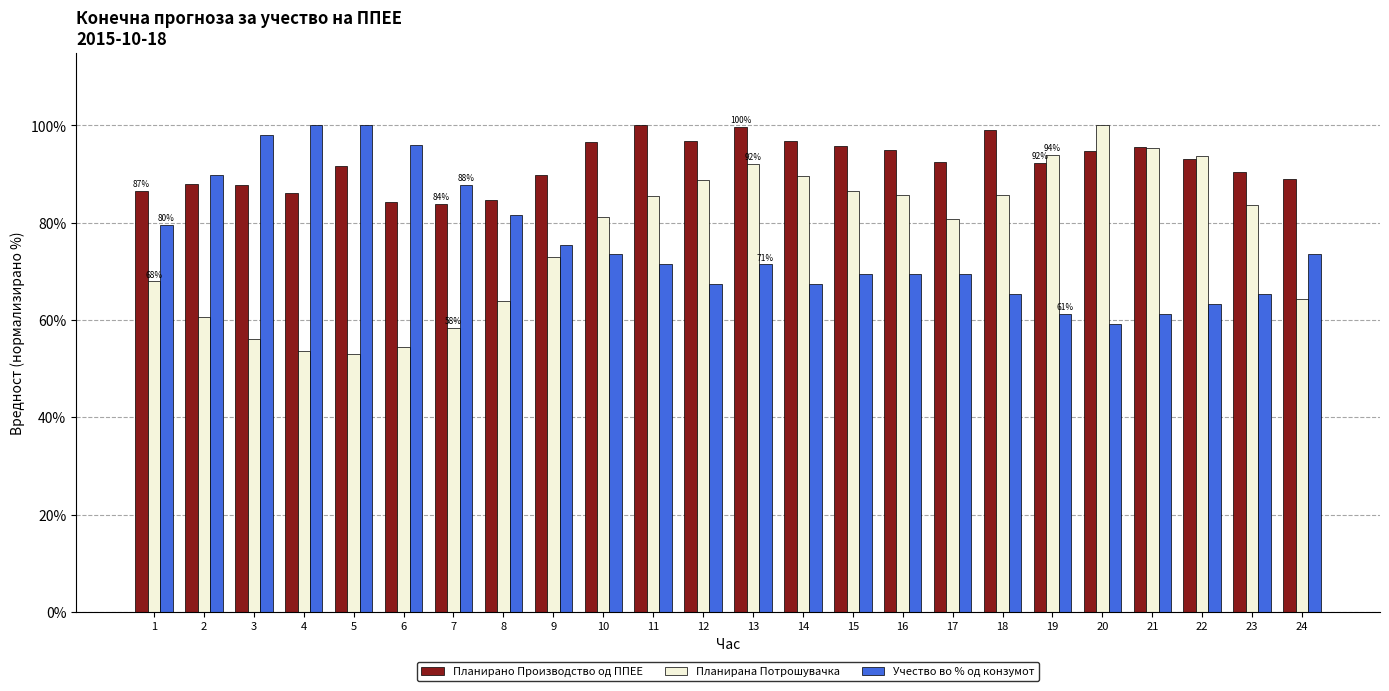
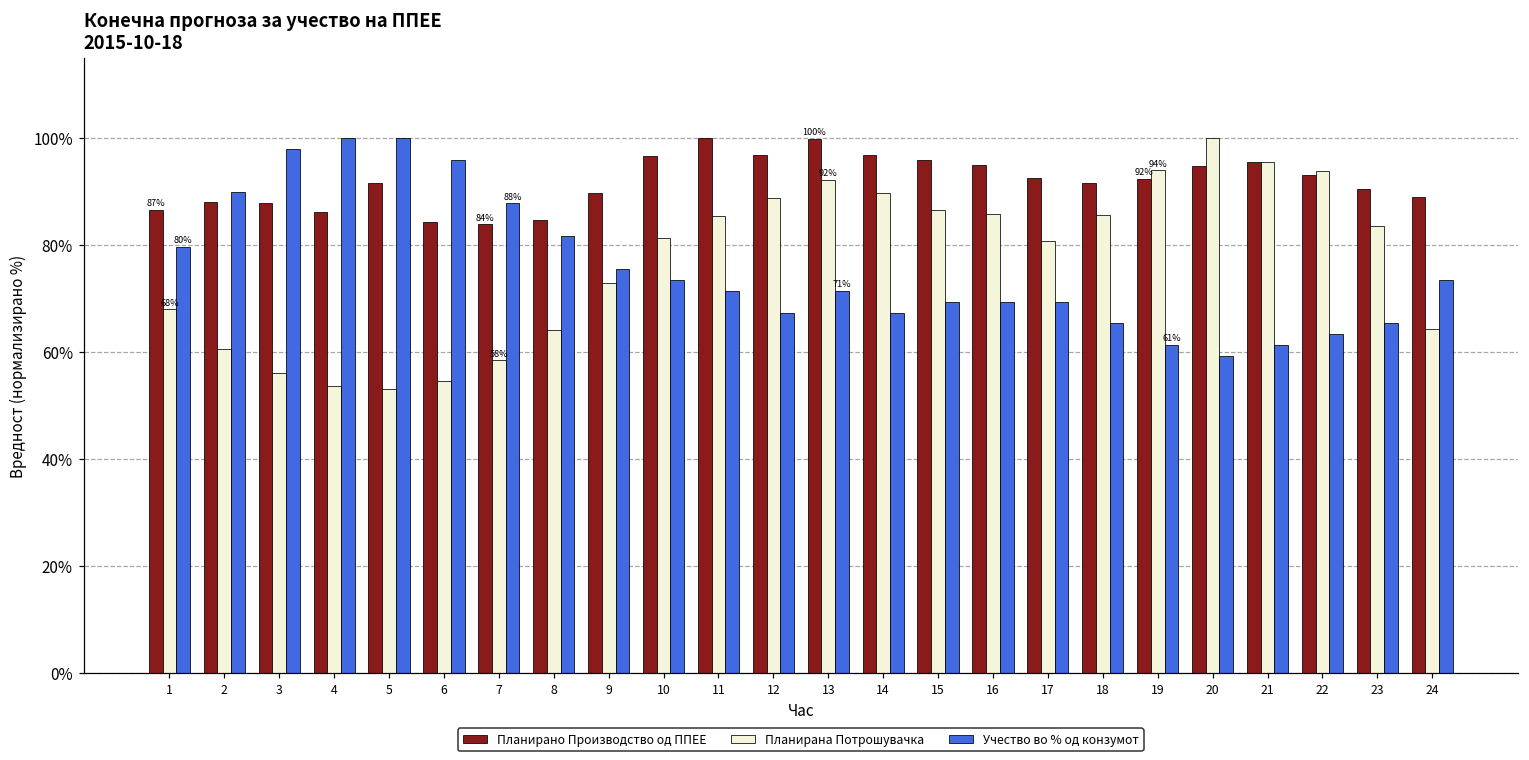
Планирано Производство од ППЕЕ, 18: 99% -> 92%
